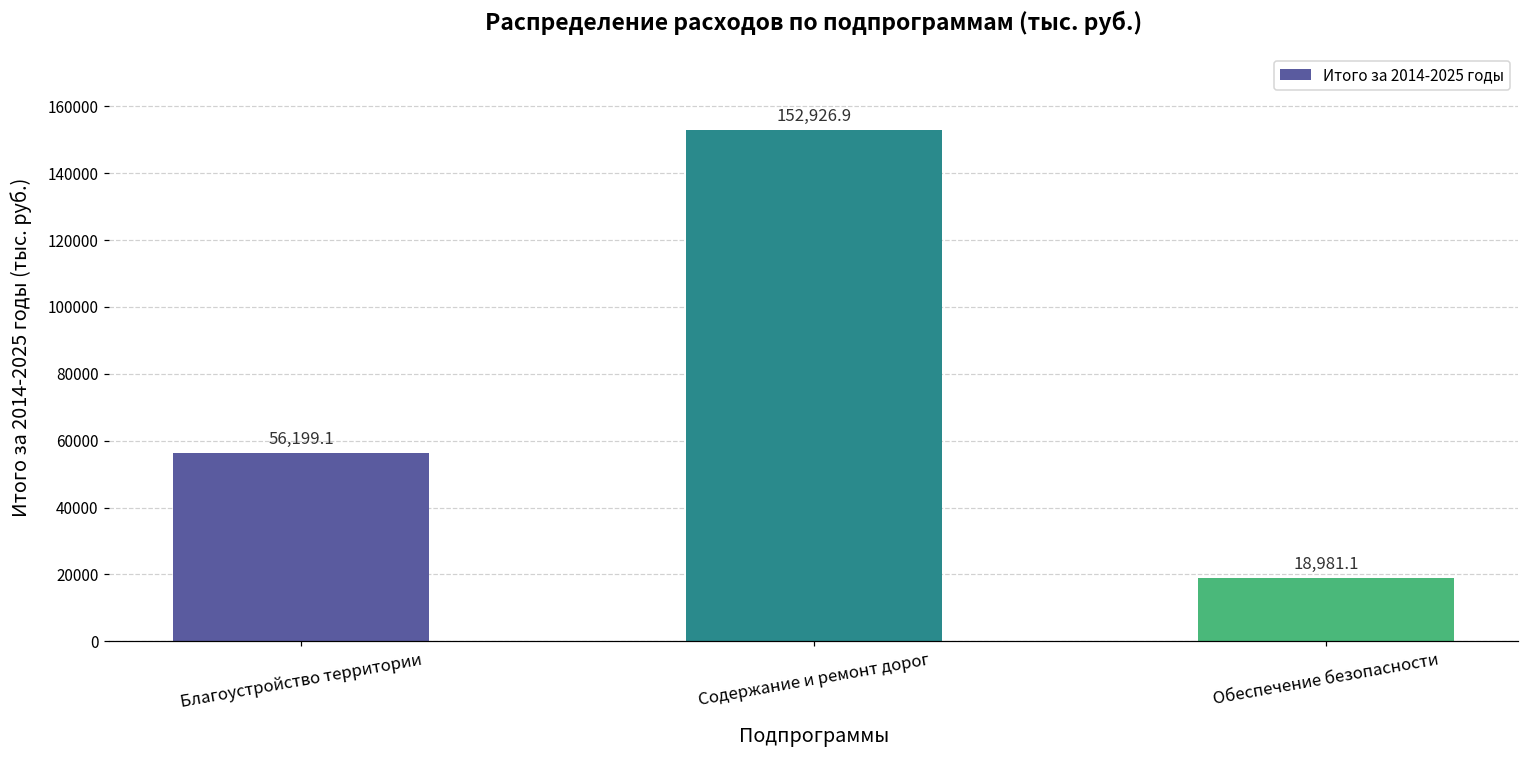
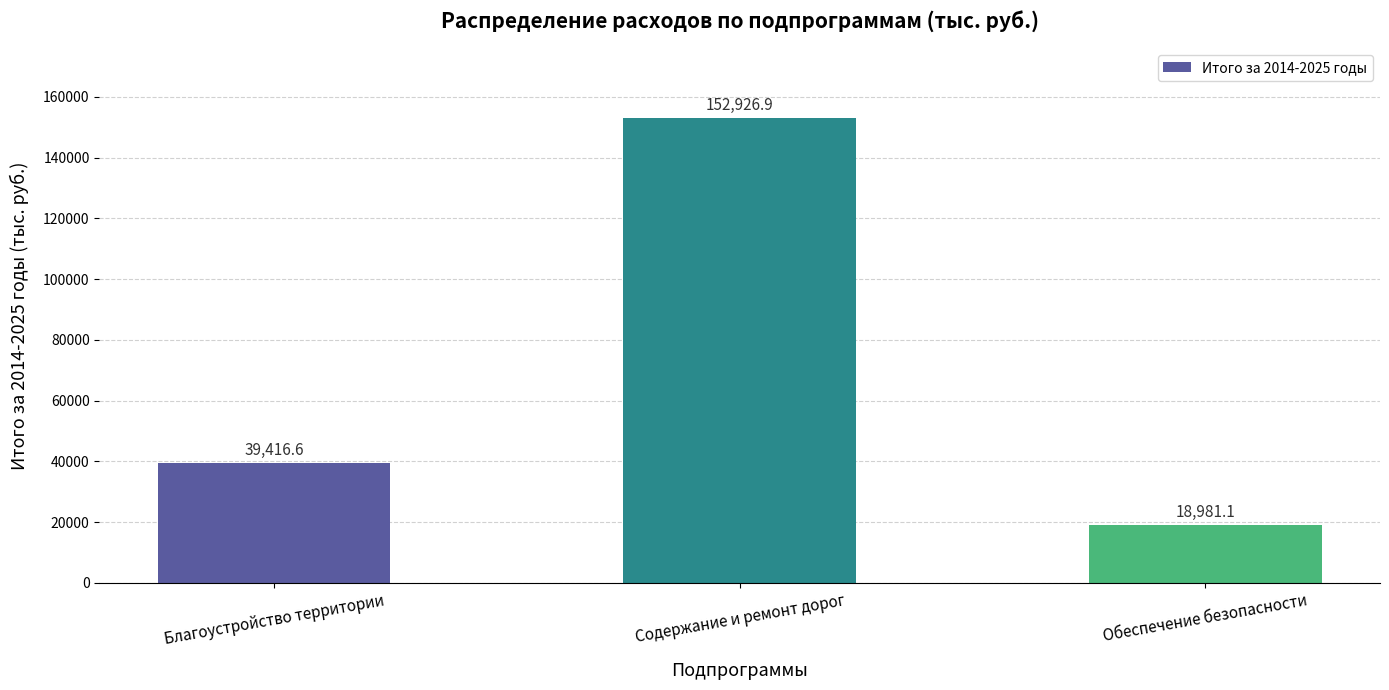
Благоустройство территории: 56,199.1 -> 39,416.6
